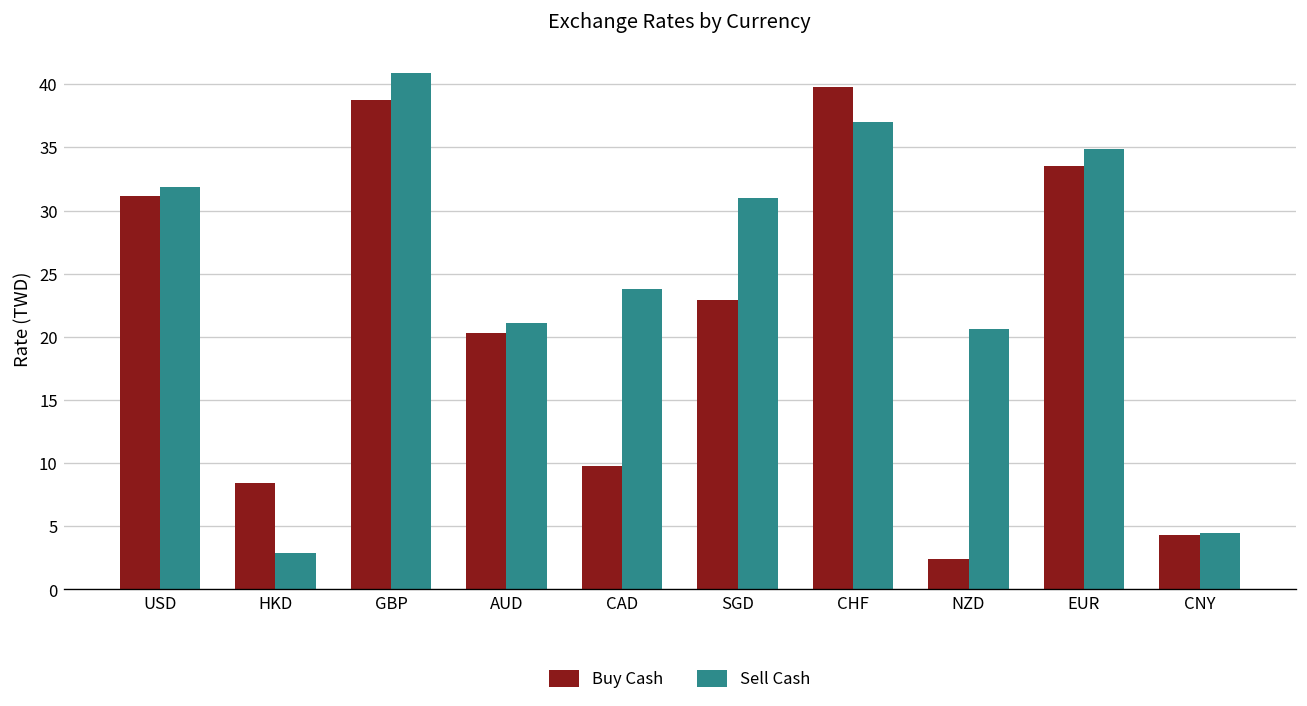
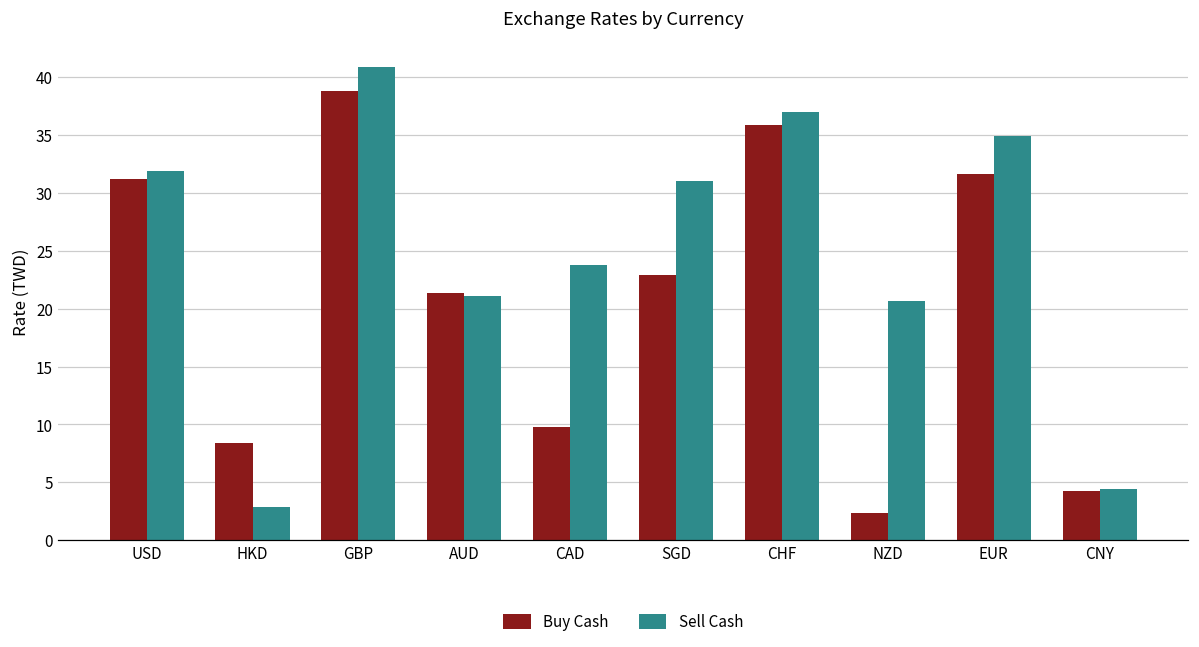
Buy Cash, AUD: 20.3 -> 21.4
Buy Cash, CHF: 39.8 -> 35.8
Buy Cash, EUR: 33.5 -> 31.7
